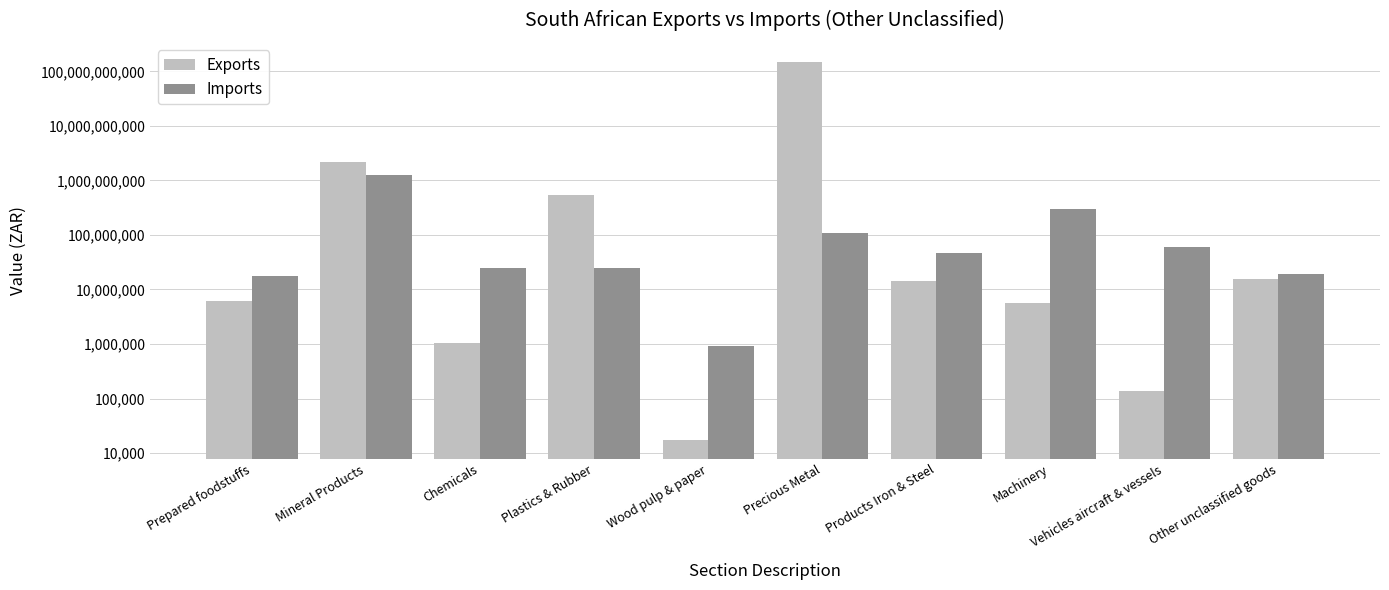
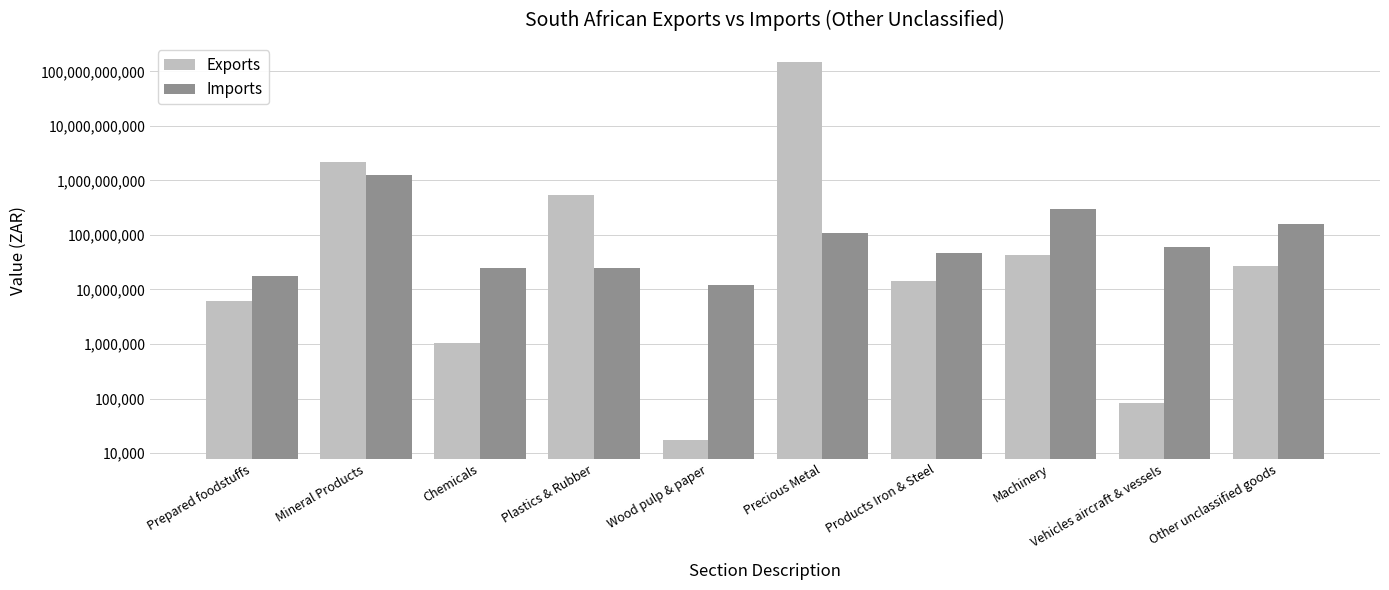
Imports, Wood pulp & paper: 900,000 -> 12,000,000
Exports, Machinery: 6,000,000 -> 40,000,000
Exports, Vehicles aircraft & vessels: 140,000 -> 80,000
Exports, Other unclassified goods: 15,000,000 -> 30,000,000
Imports, Other unclassified goods: 19,000,000 -> 160,000,000
